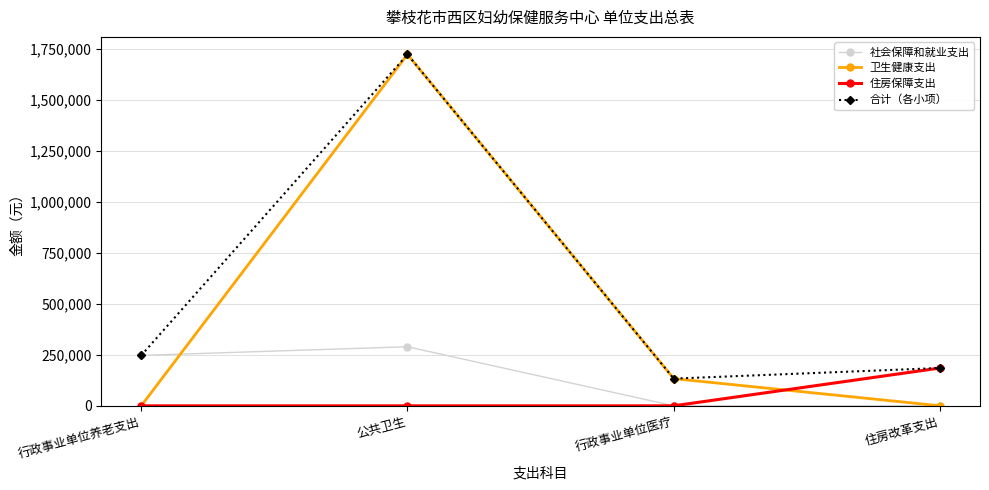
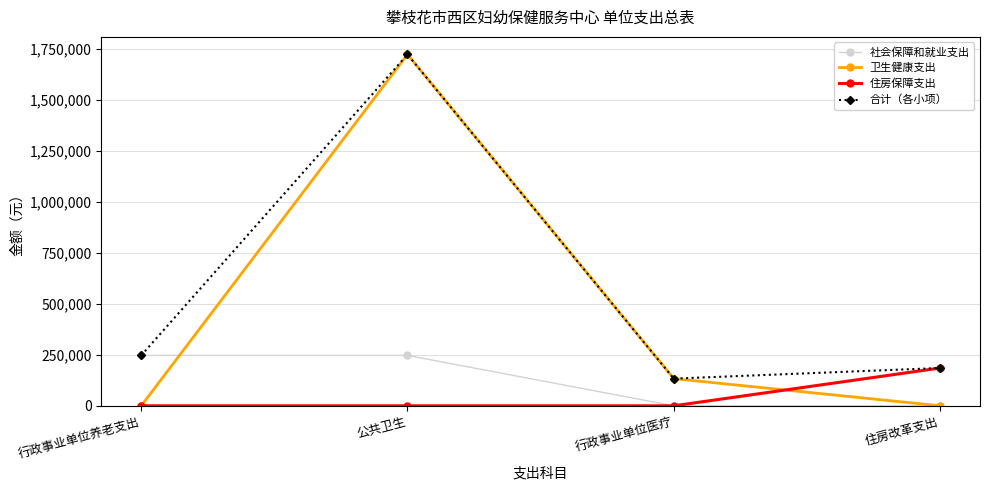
社会保障和就业支出, 公共卫生: 290,000 -> 250,000
